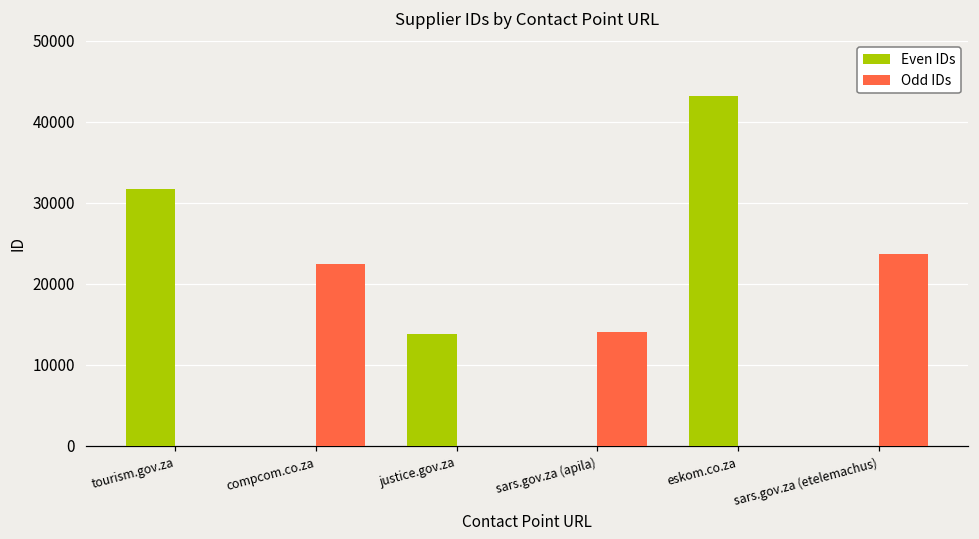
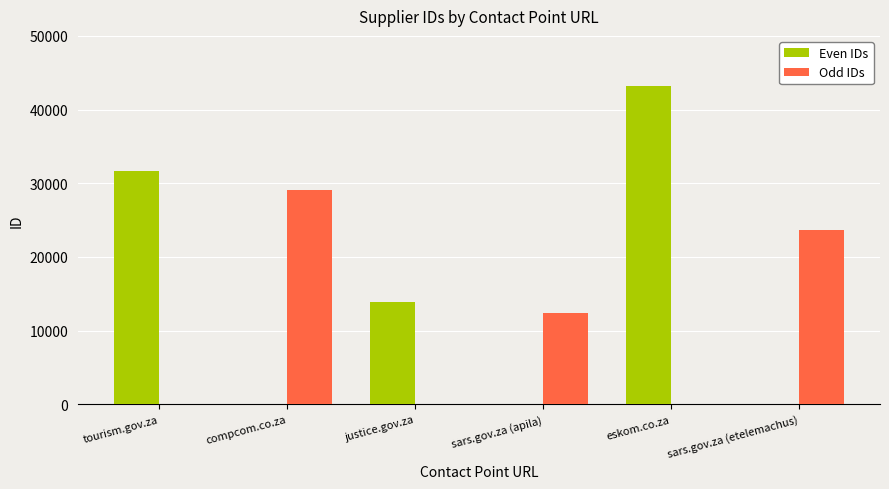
Odd IDs, compcom.co.za: 22000 -> 29000
Odd IDs, sars.gov.za (apila): 14000 -> 12000
